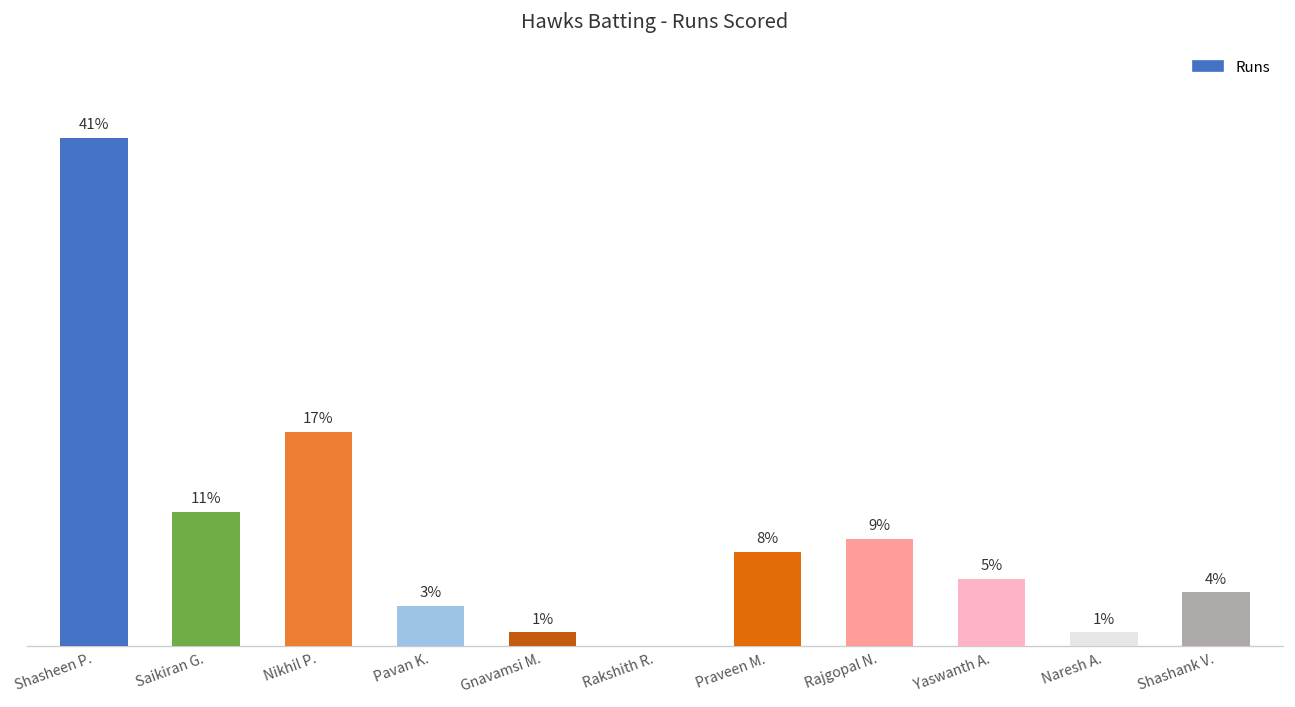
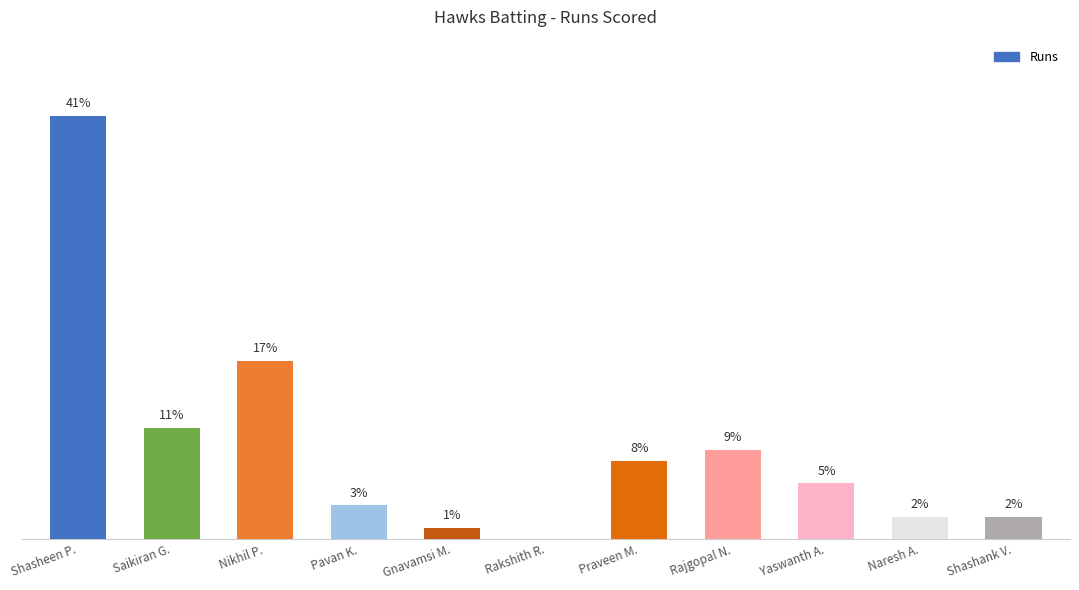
Naresh A.: 1% -> 2%
Shashank V.: 4% -> 2%
